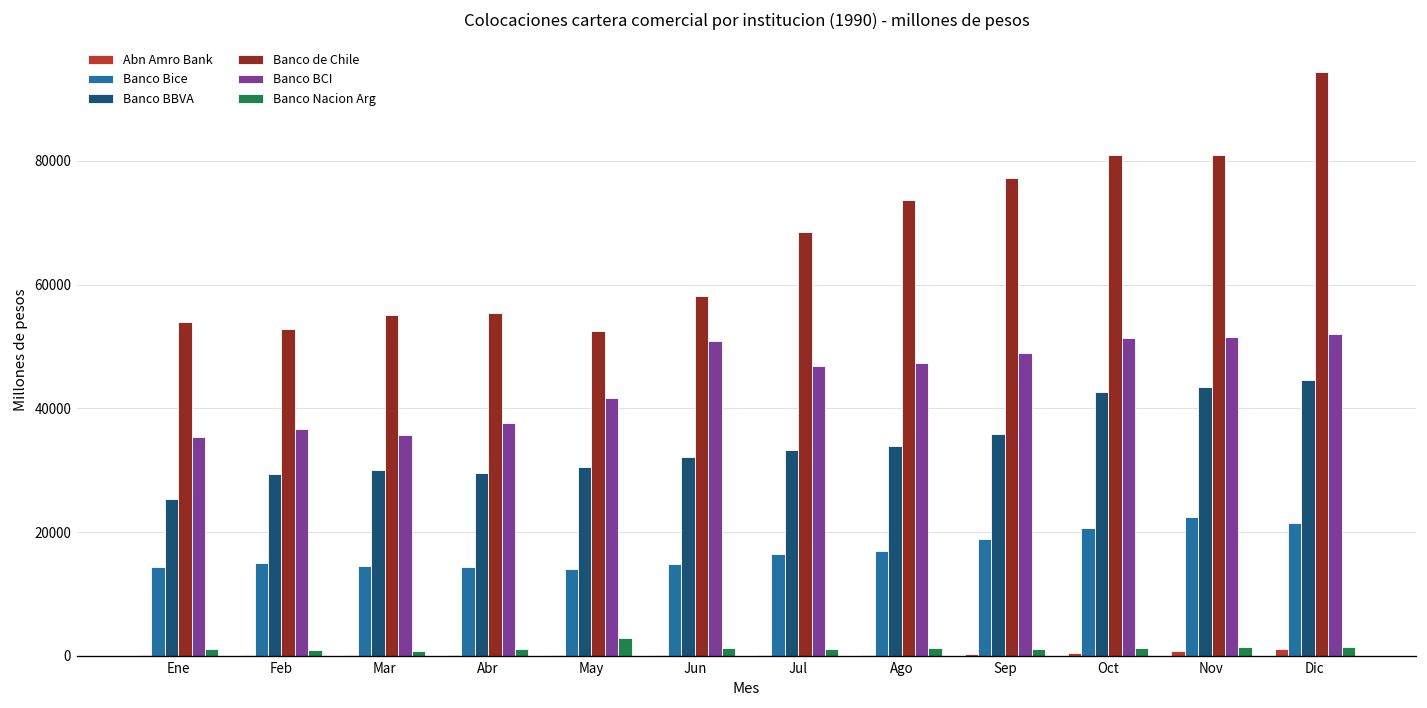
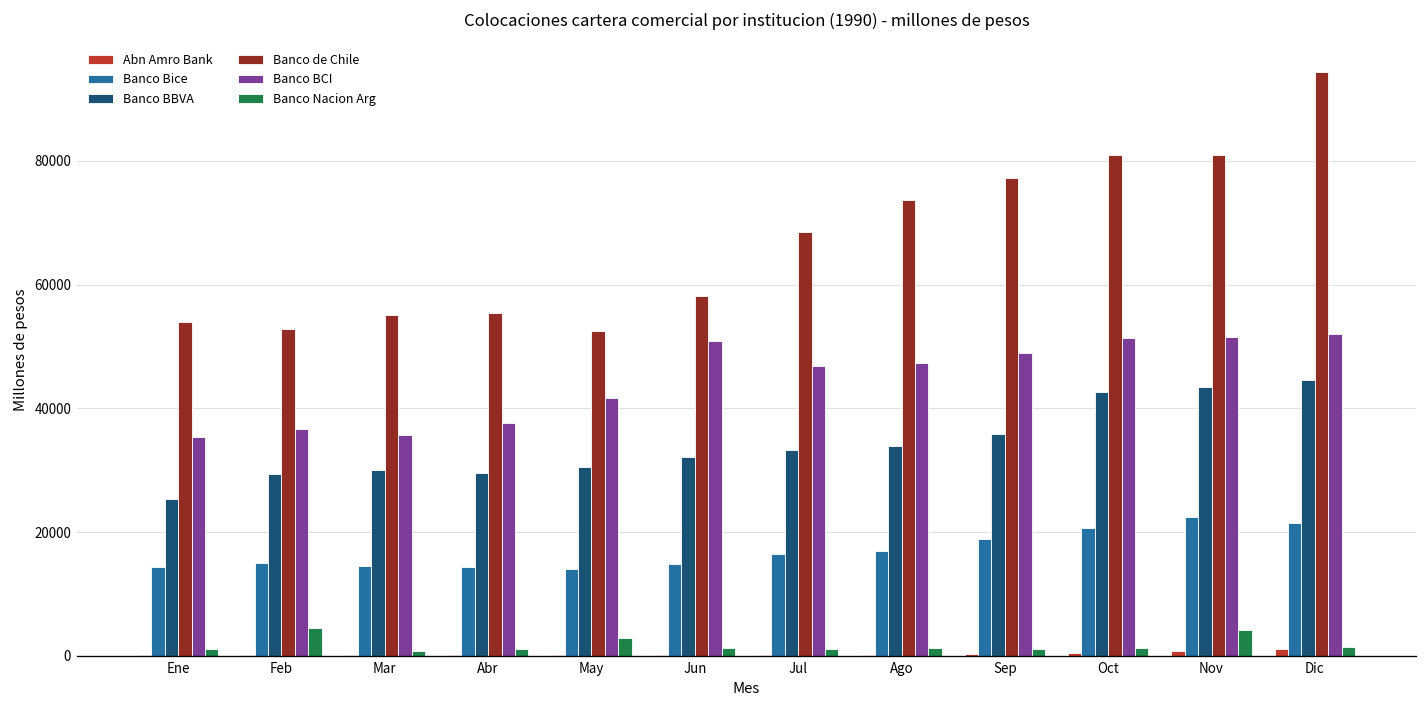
Banco Nacion Arg, Feb: 1000 -> 5000
Banco Nacion Arg, Nov: 1000 -> 4000
